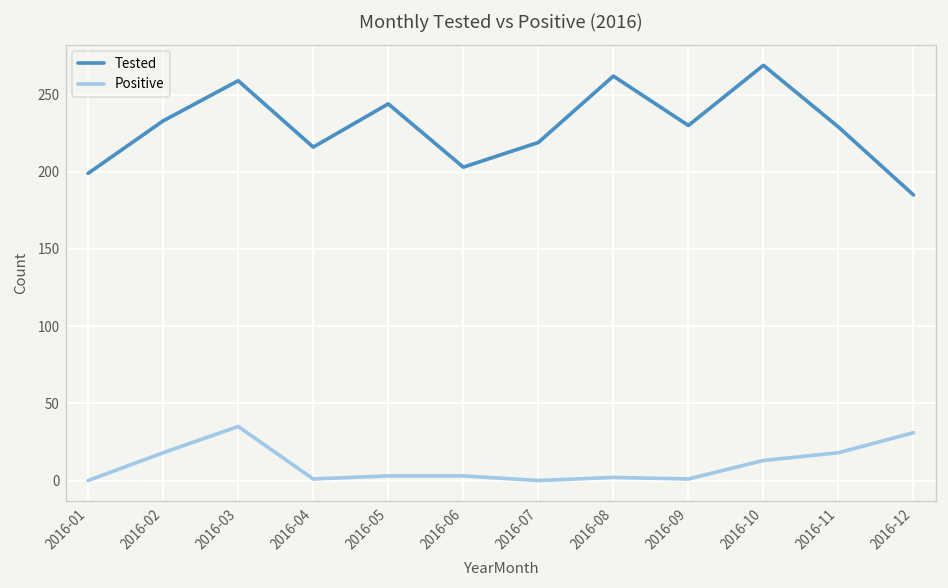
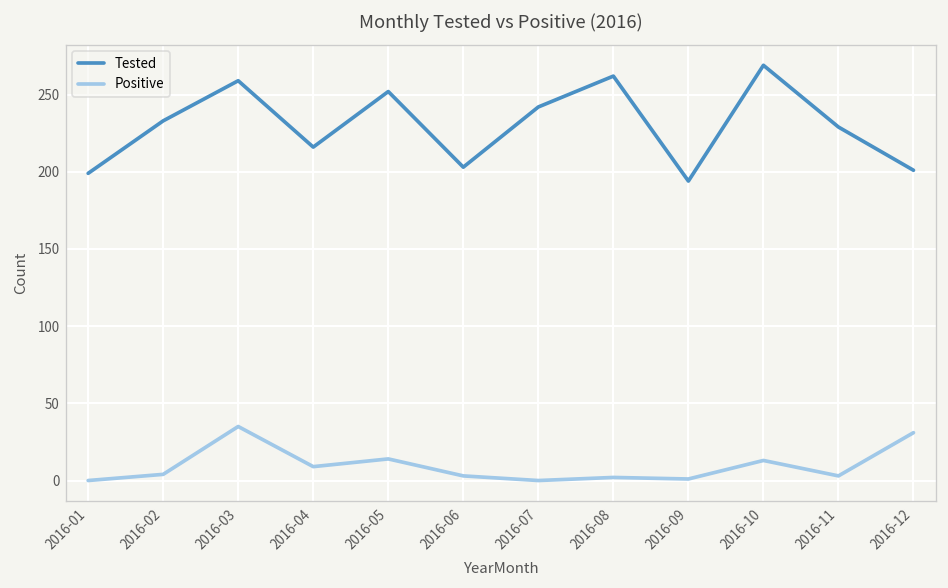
Positive, 2016-02: 18 -> 4
Positive, 2016-04: 1 -> 9
Tested, 2016-05: 244 -> 252
Positive, 2016-05: 3 -> 14
Tested, 2016-07: 219 -> 242
Tested, 2016-09: 230 -> 194
Positive, 2016-11: 18 -> 3
Tested, 2016-12: 185 -> 201
